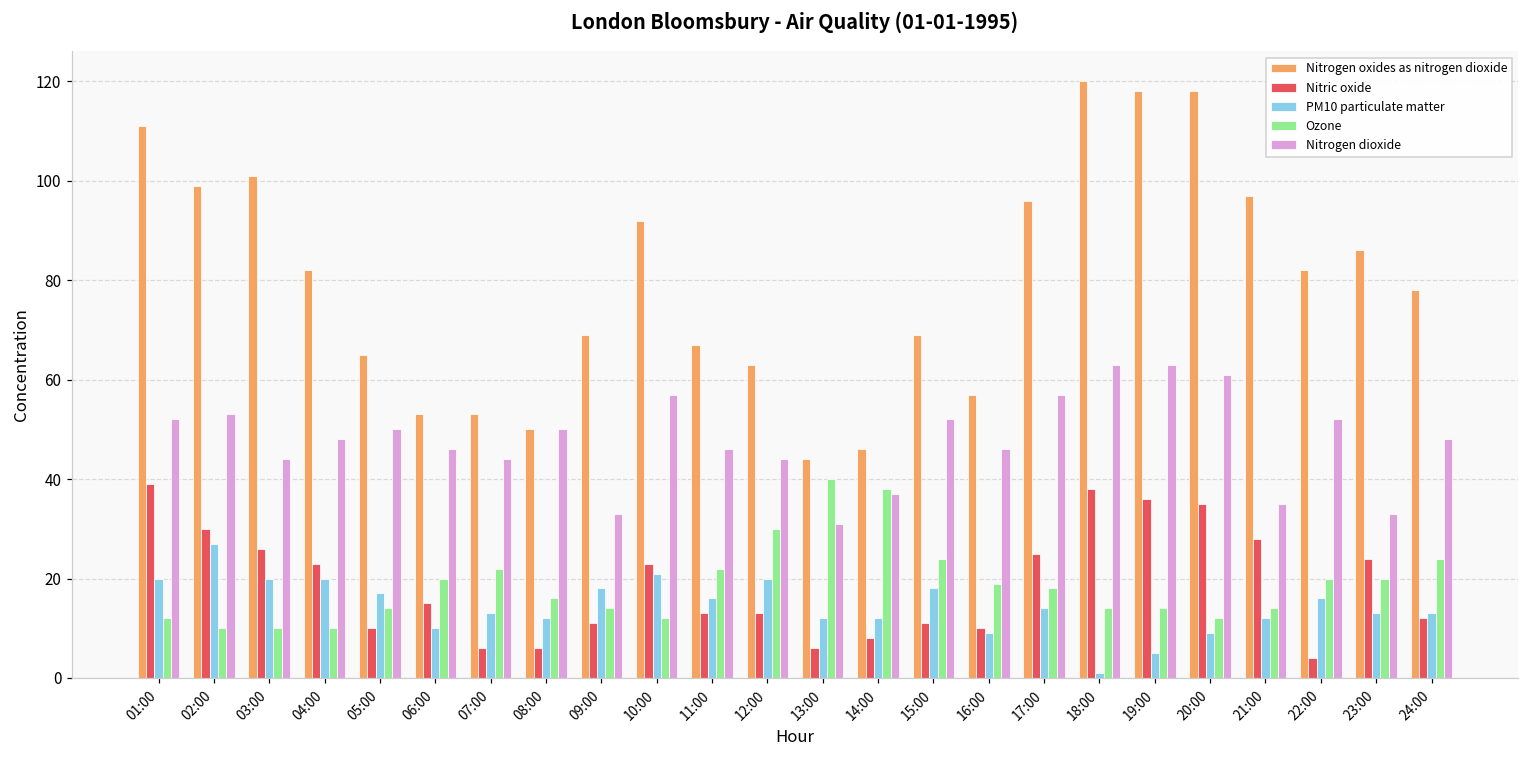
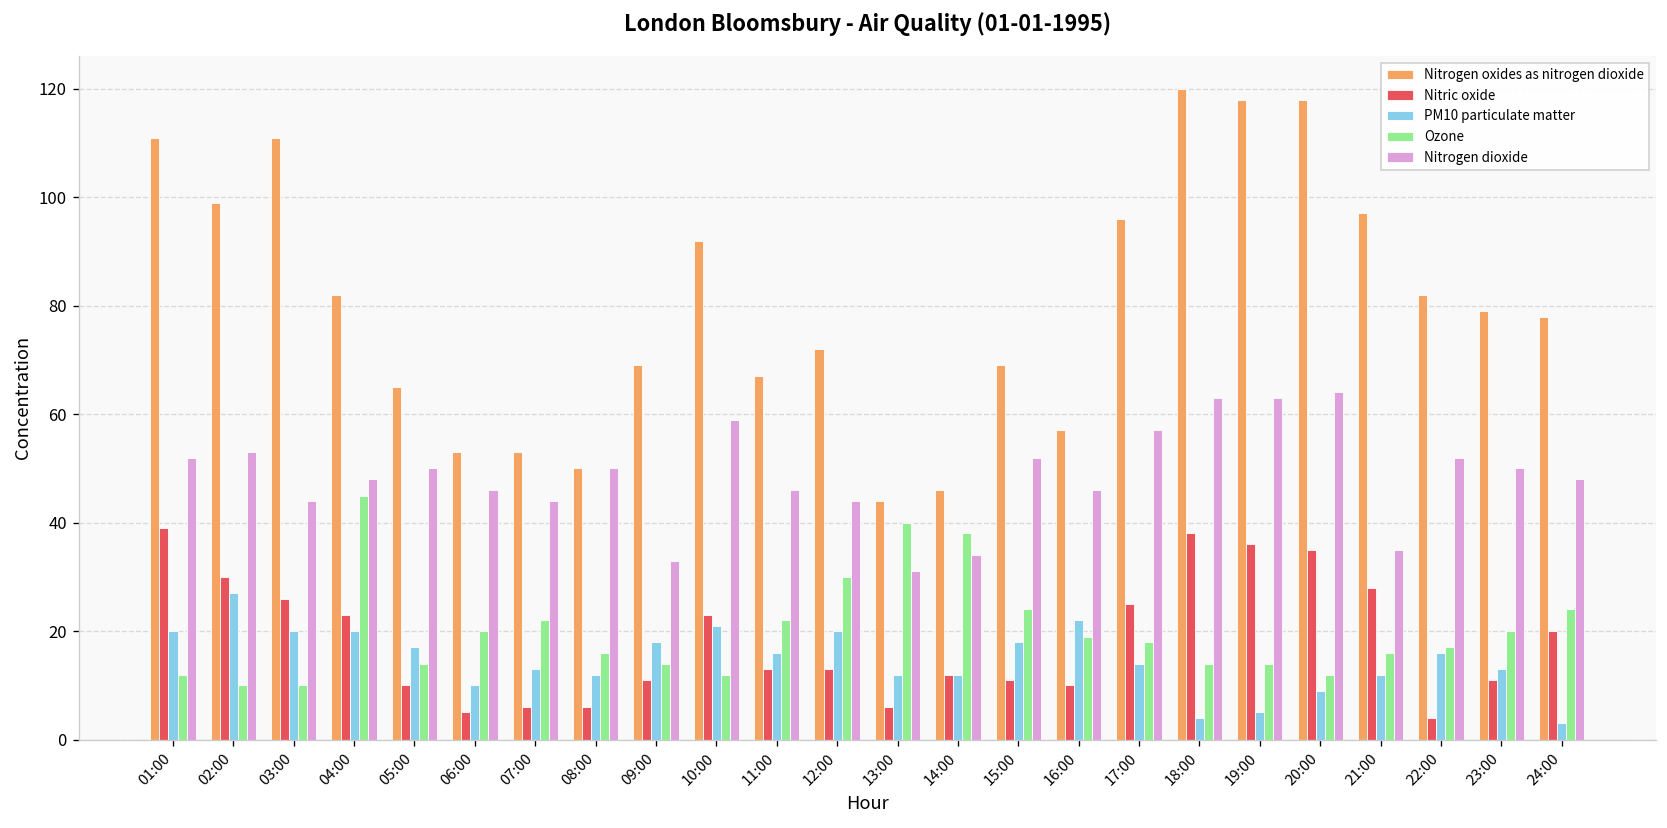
Nitrogen oxides as nitrogen dioxide, 03:00: 101 -> 111
Ozone, 04:00: 10 -> 45
Nitric oxide, 06:00: 15 -> 5
Nitrogen dioxide, 10:00: 57 -> 59
Nitrogen oxides as nitrogen dioxide, 12:00: 63 -> 72
Nitric oxide, 14:00: 8 -> 12
Nitrogen dioxide, 14:00: 37 -> 34
PM10 particulate matter, 16:00: 9 -> 22
PM10 particulate matter, 18:00: 1 -> 4
Nitrogen dioxide, 20:00: 61 -> 64
Ozone, 21:00: 14 -> 16
Ozone, 22:00: 20 -> 17
Nitrogen oxides as nitrogen dioxide, 23:00: 86 -> 79
Nitric oxide, 23:00: 24 -> 11
Nitrogen dioxide, 23:00: 33 -> 50
Nitric oxide, 24:00: 12 -> 20
PM10 particulate matter, 24:00: 13 -> 3
